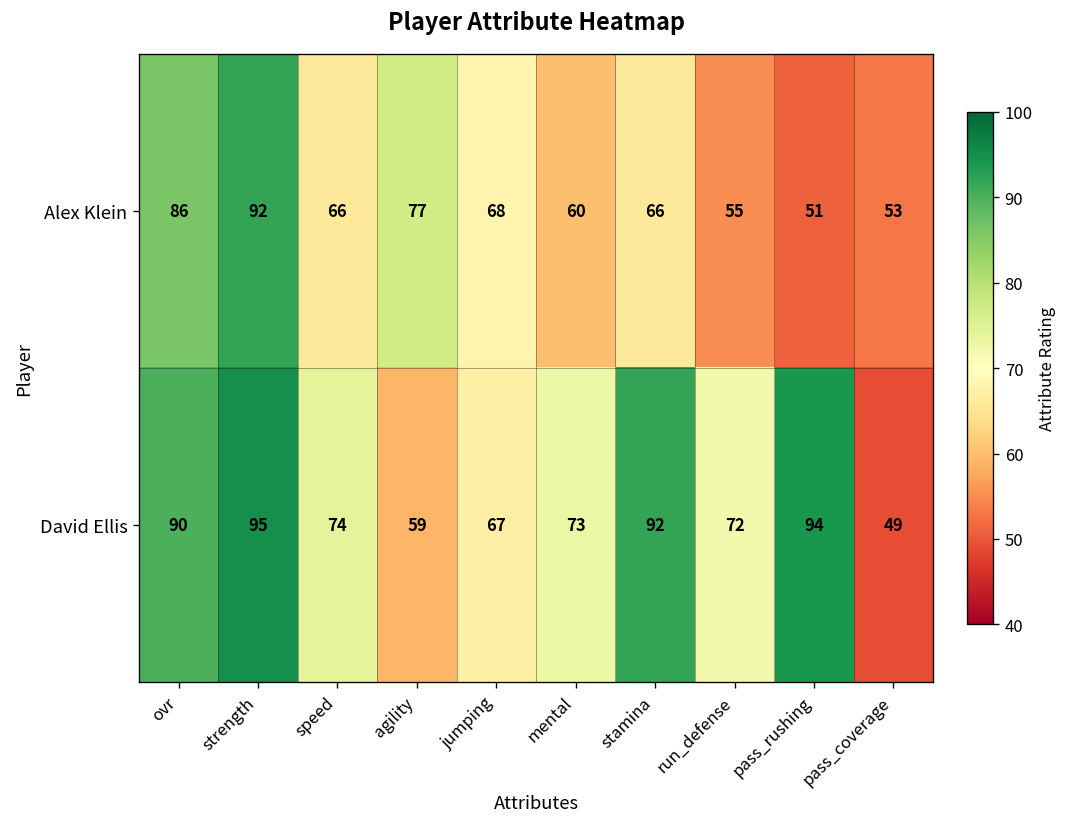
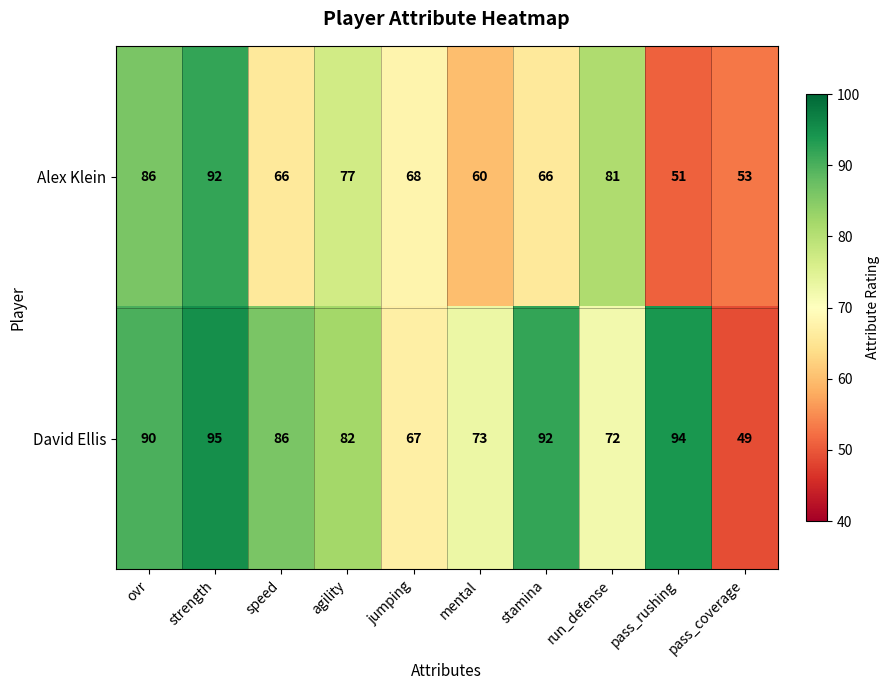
Alex Klein, run_defense: 55 -> 81
David Ellis, speed: 74 -> 86
David Ellis, agility: 59 -> 82
